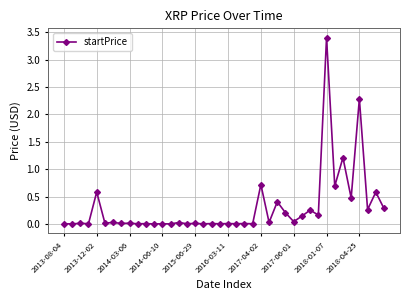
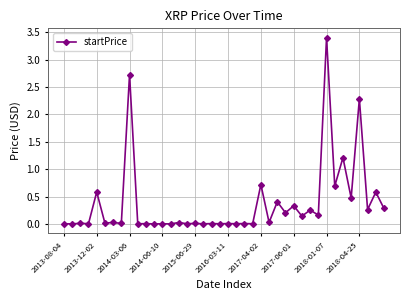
2014-03-06: 0.0 -> 2.7
2017-06-01: 0.0 -> 0.3
